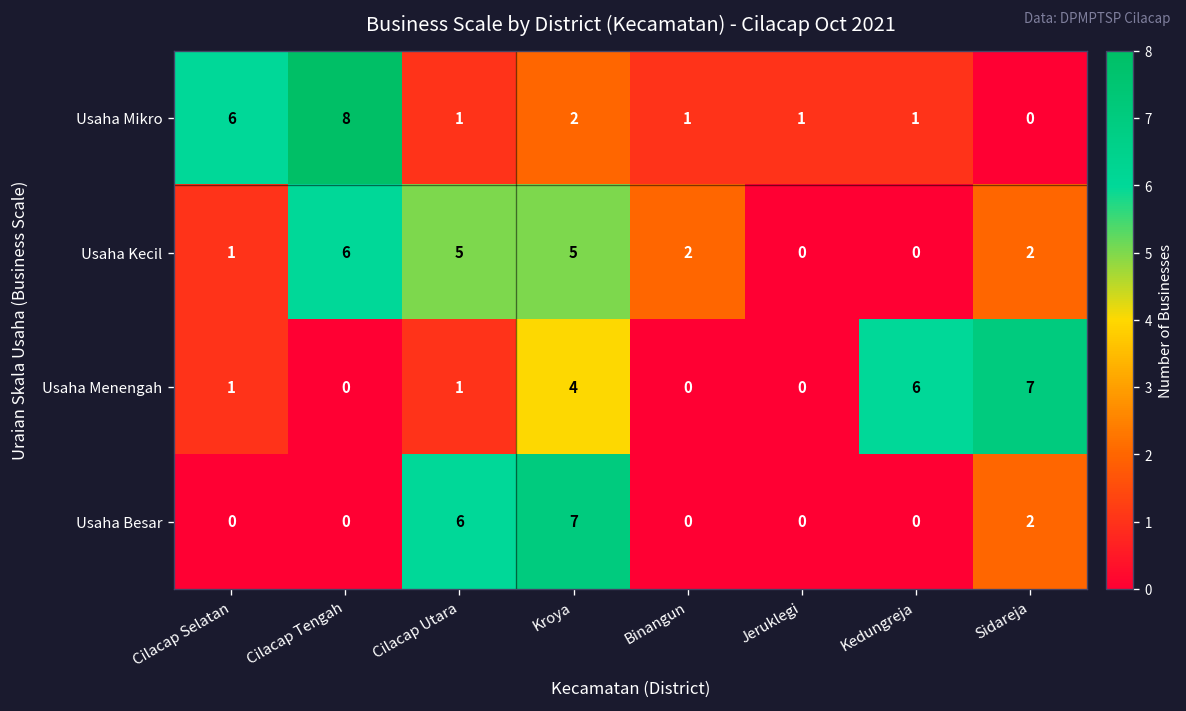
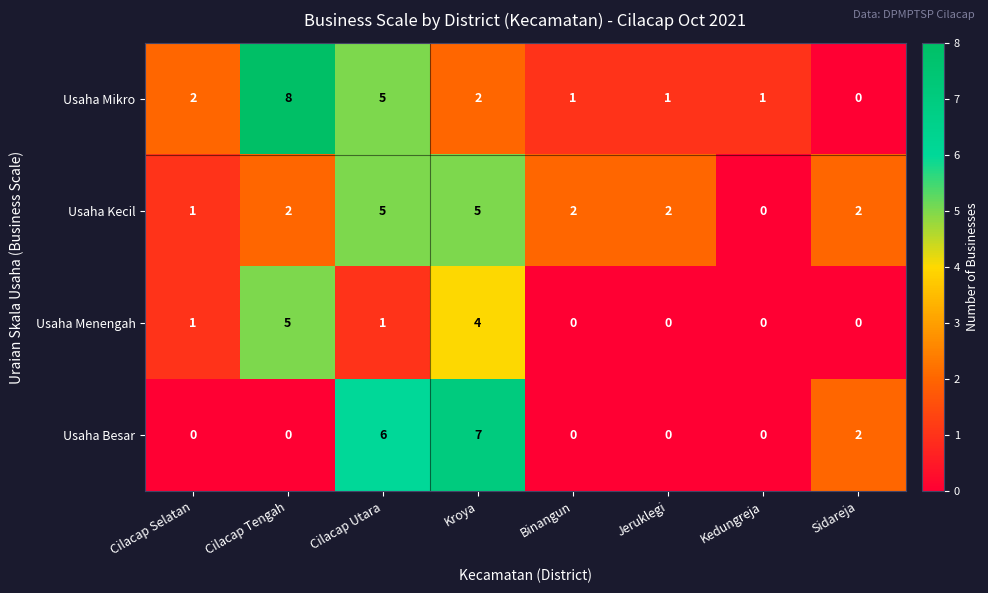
Usaha Mikro, Cilacap Selatan: 6 -> 2
Usaha Mikro, Cilacap Utara: 1 -> 5
Usaha Kecil, Cilacap Tengah: 6 -> 2
Usaha Kecil, Jeruklegi: 0 -> 2
Usaha Menengah, Cilacap Tengah: 0 -> 5
Usaha Menengah, Kedungreja: 6 -> 0
Usaha Menengah, Sidareja: 7 -> 0
